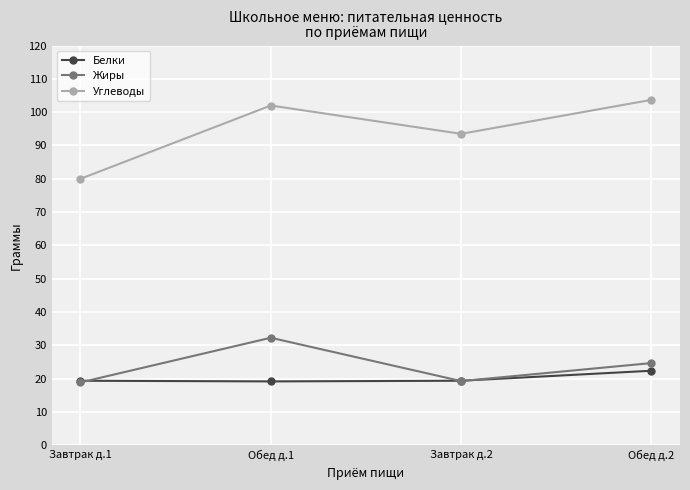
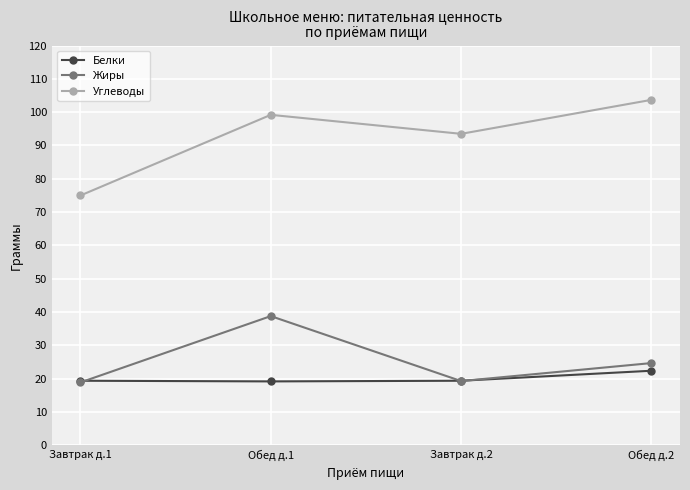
Углеводы, Завтрак д.1: 80 -> 75
Жиры, Обед д.1: 32 -> 39
Углеводы, Обед д.1: 102 -> 99
